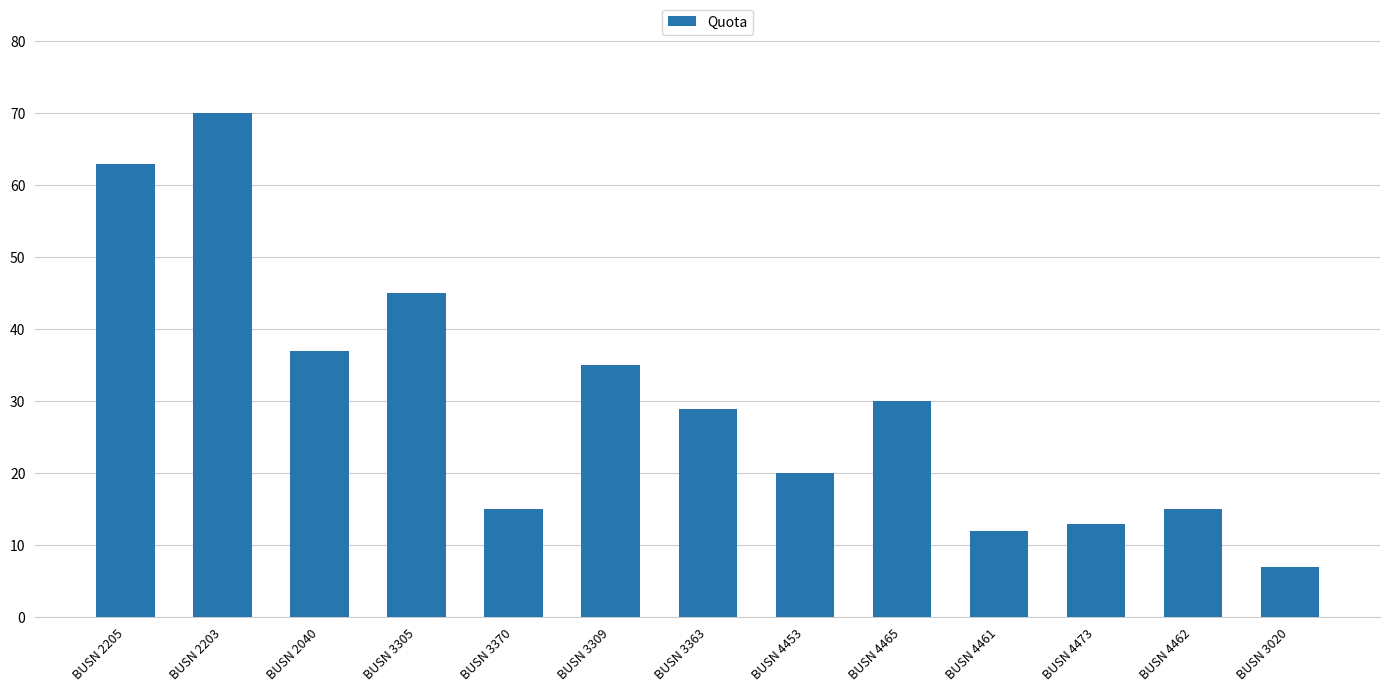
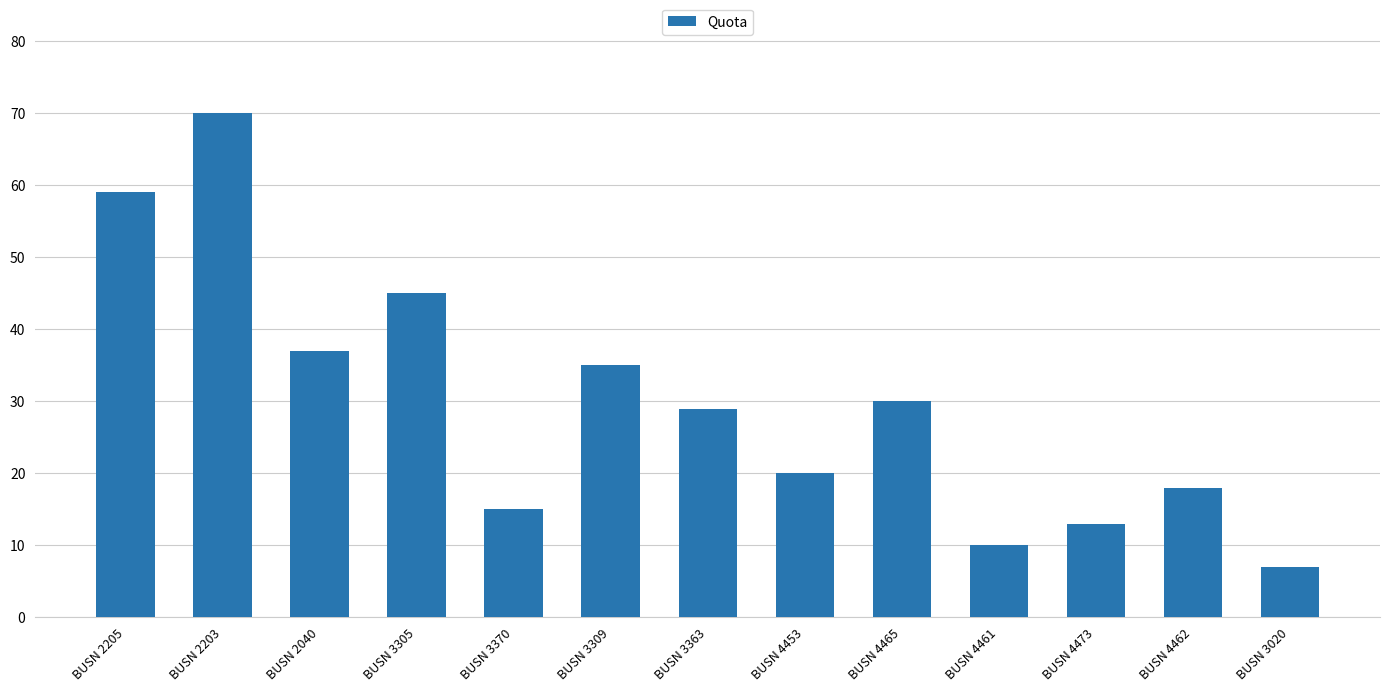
BUSN 2205: 63 -> 59
BUSN 4461: 12 -> 10
BUSN 4462: 15 -> 18
